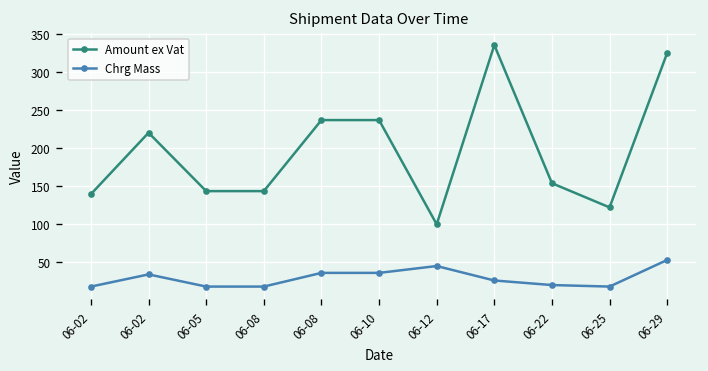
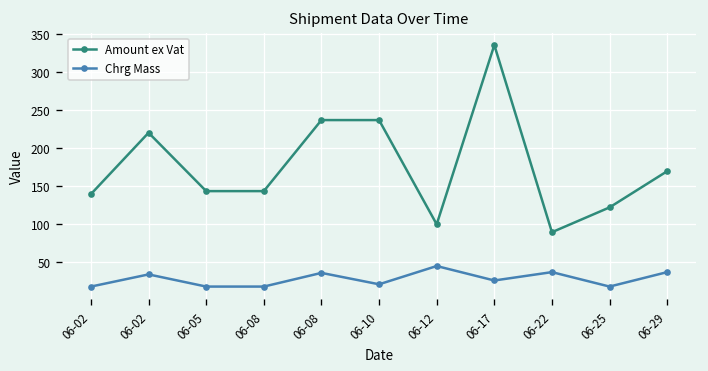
Chrg Mass, 06-10: 40 -> 20
Amount ex Vat, 06-22: 150 -> 90
Chrg Mass, 06-22: 20 -> 40
Amount ex Vat, 06-29: 330 -> 170
Chrg Mass, 06-29: 50 -> 40
